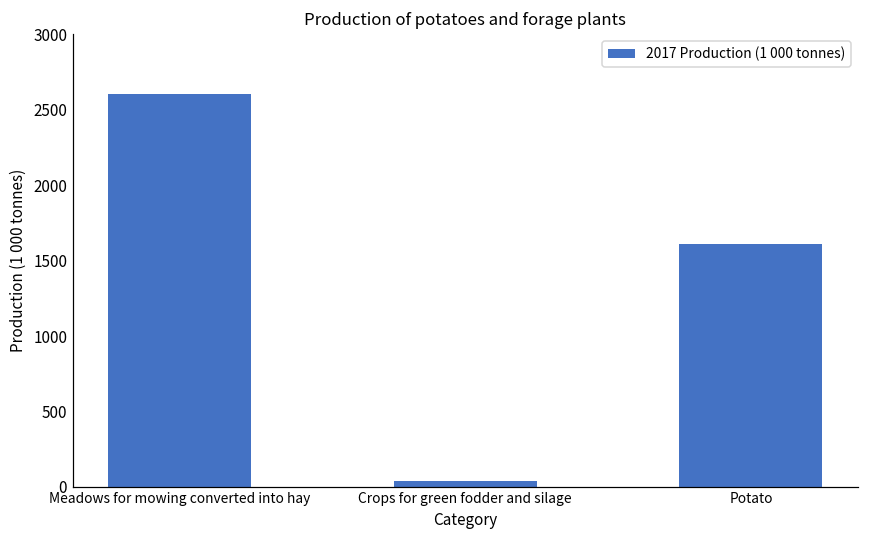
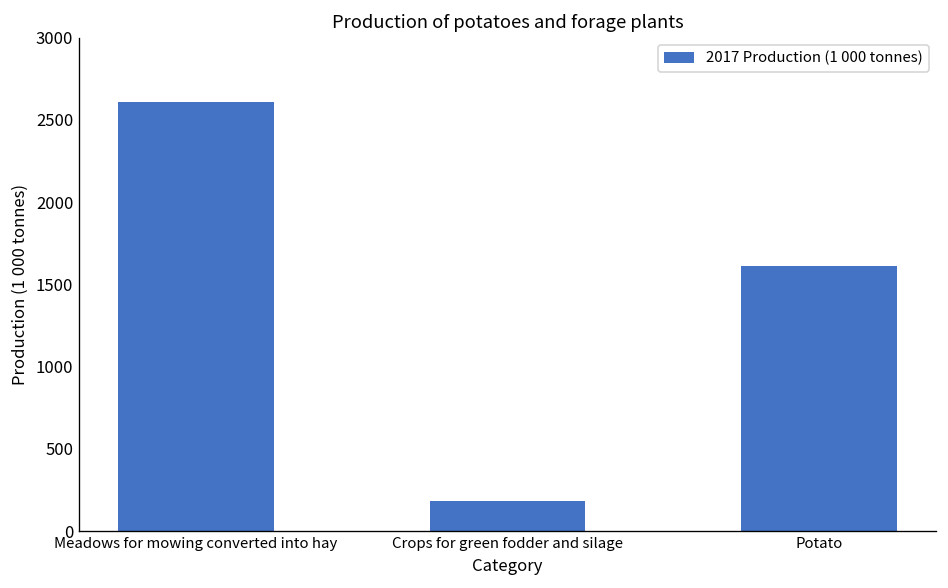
Crops for green fodder and silage: 40 -> 180
